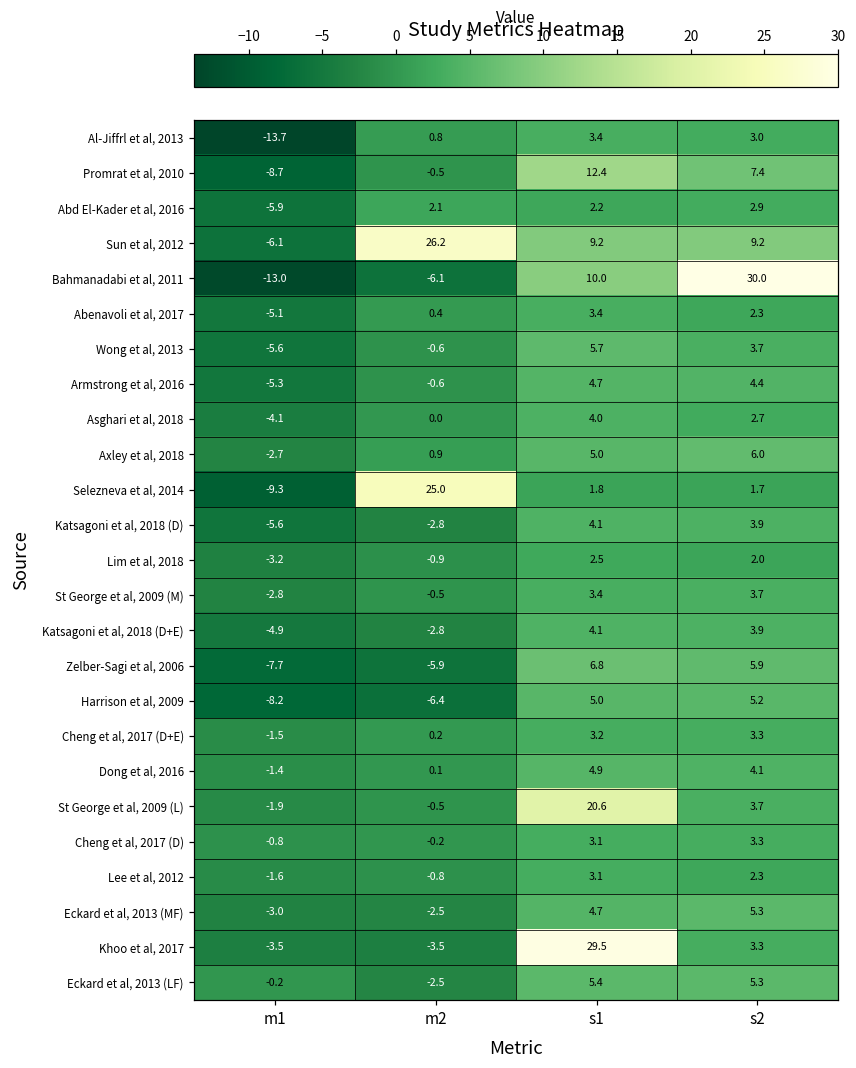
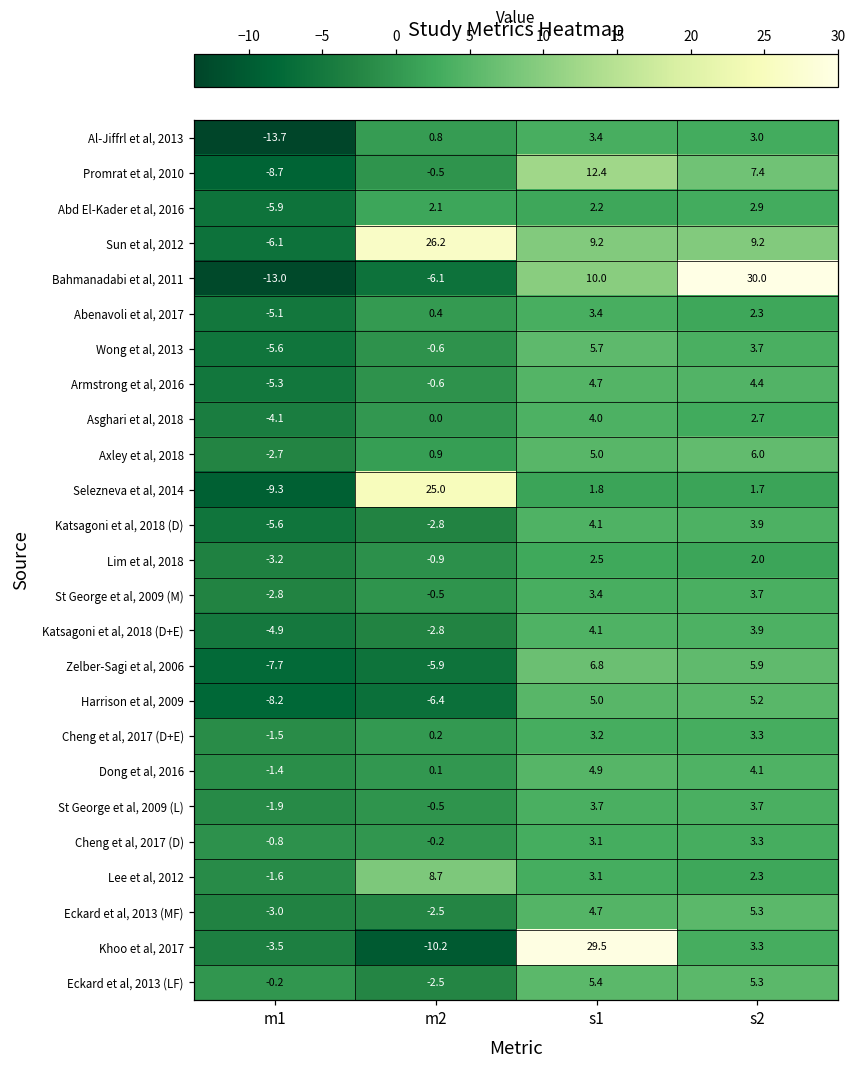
St George et al, 2009 (L), s1: 20.6 -> 3.7
Lee et al, 2012, m2: -0.8 -> 8.7
Khoo et al, 2017, m2: -3.5 -> -10.2
